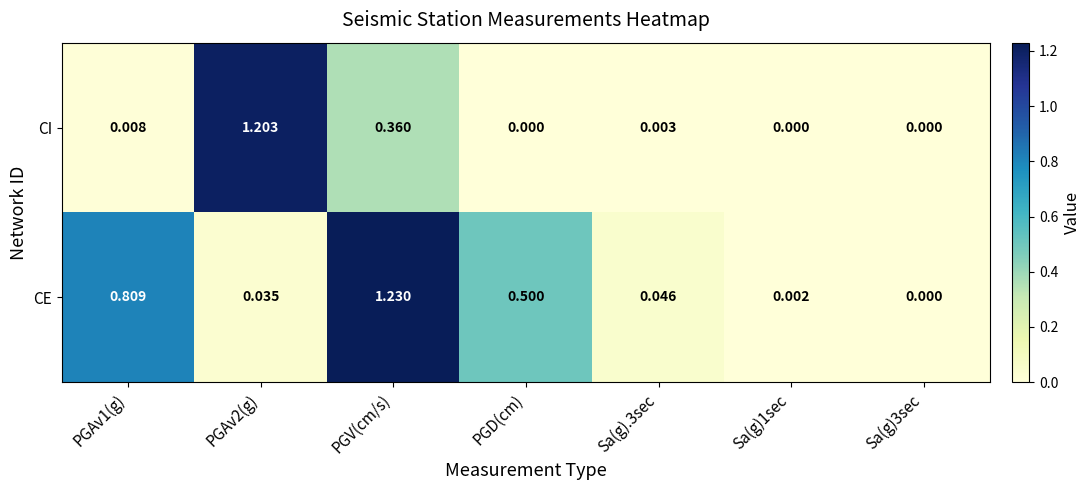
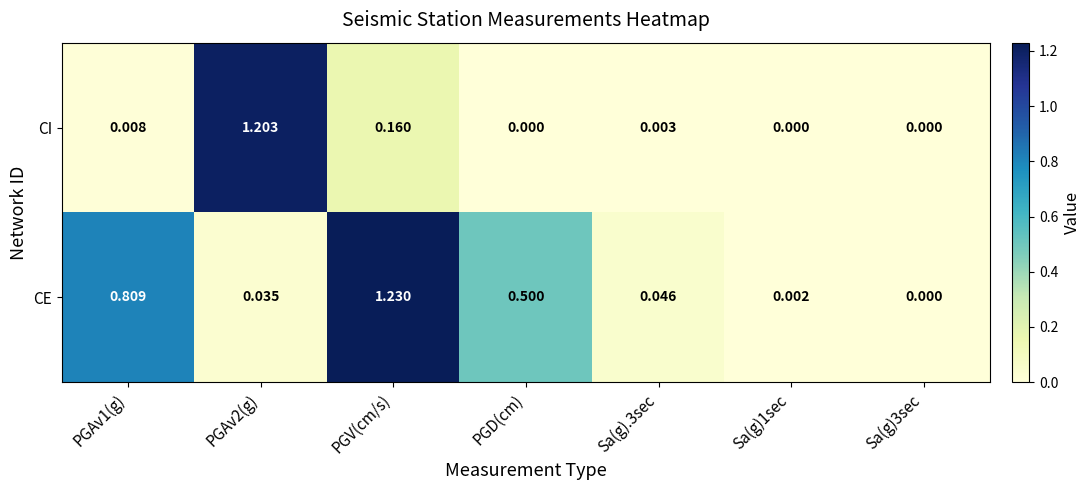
CI, PGV(cm/s): 0.360 -> 0.160
